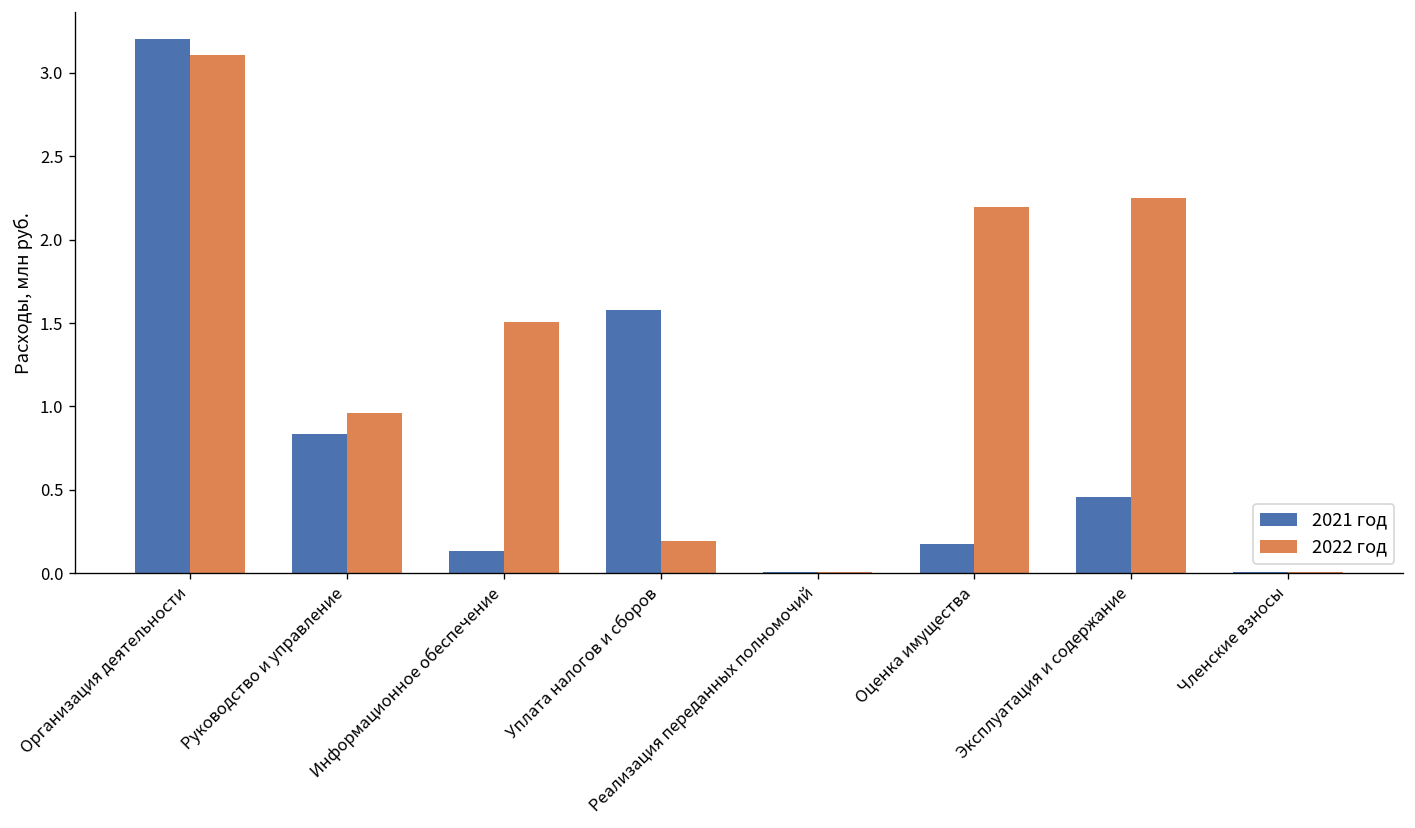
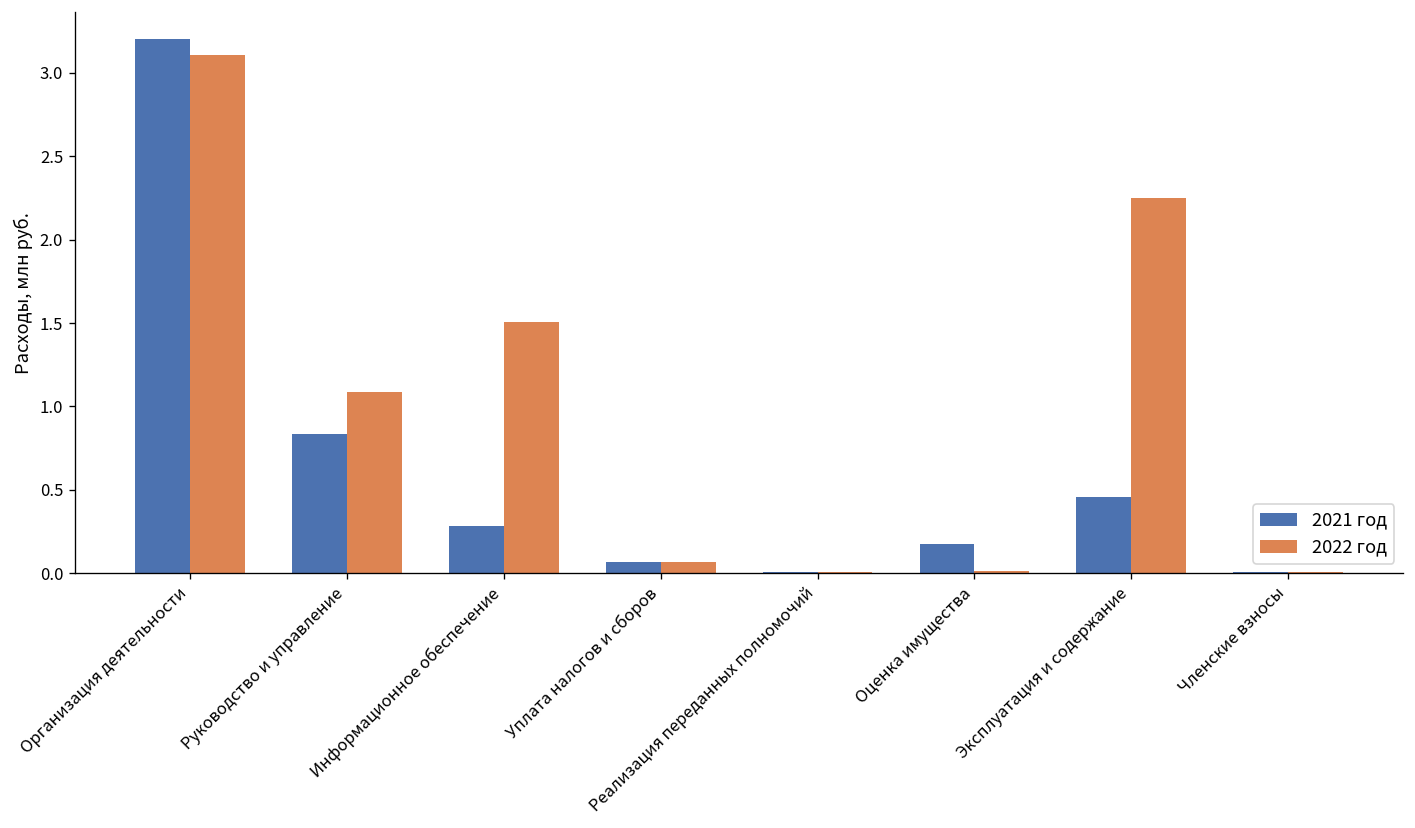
2022 год, Руководство и управление: 0.96 -> 1.09
2021 год, Информационное обеспечение: 0.13 -> 0.28
2021 год, Уплата налогов и сборов: 1.58 -> 0.07
2022 год, Уплата налогов и сборов: 0.19 -> 0.07
2022 год, Оценка имущества: 2.20 -> 0.02
